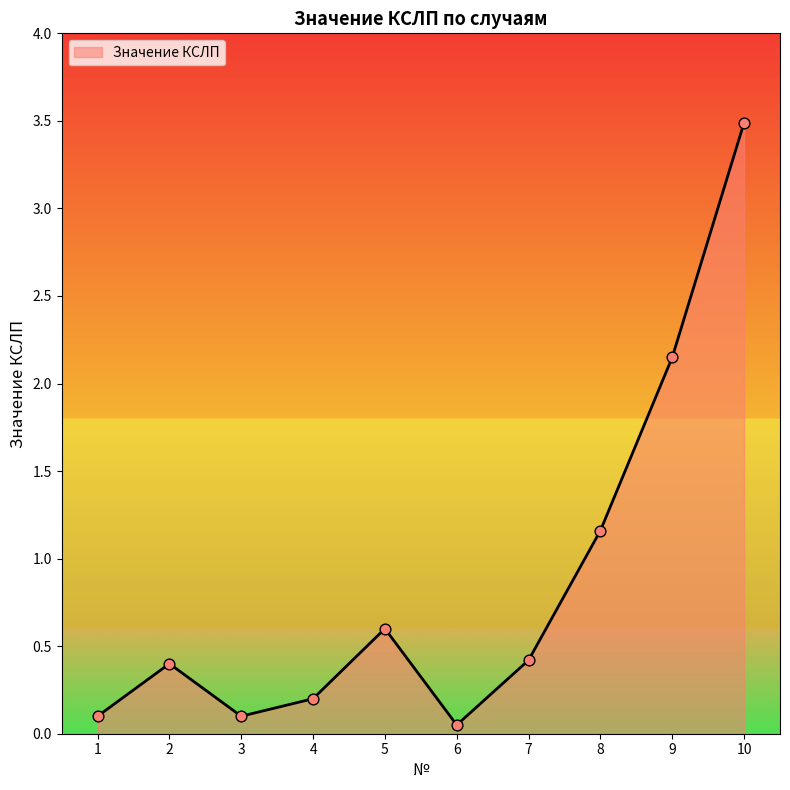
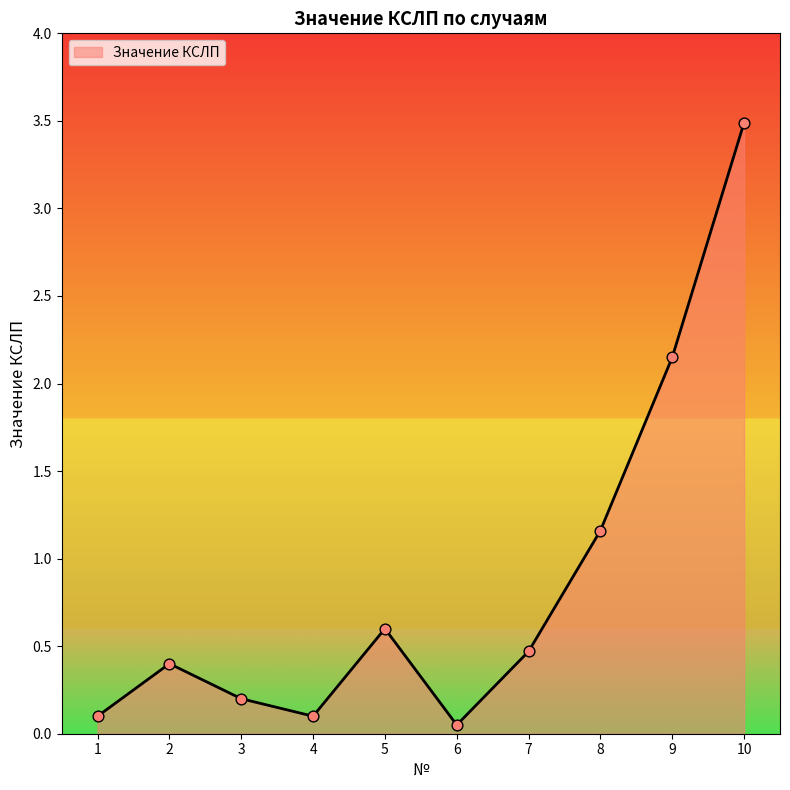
3: 0.1 -> 0.2
4: 0.2 -> 0.1
7: 0.42 -> 0.47
